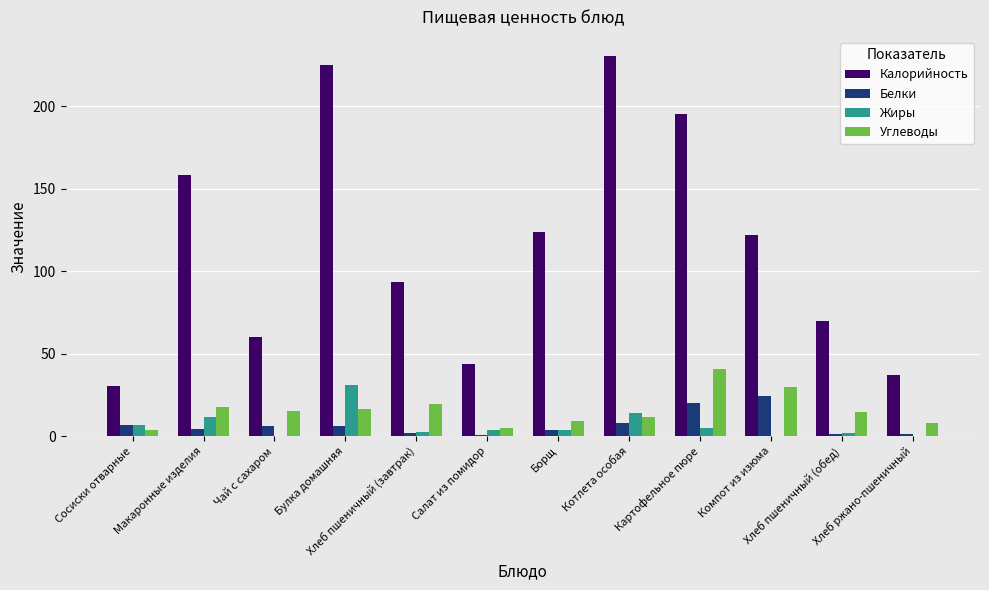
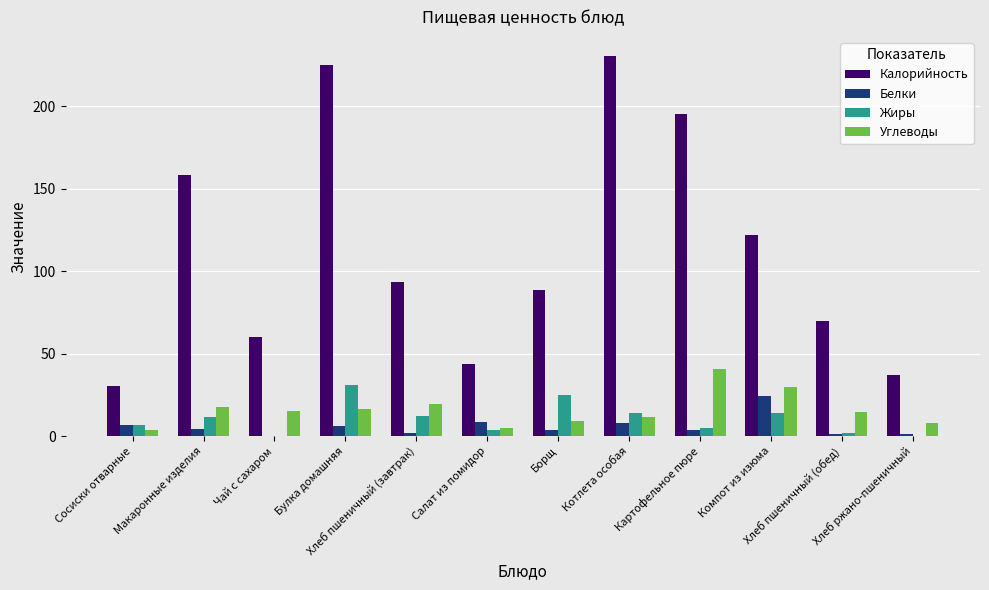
Белки, Чай с сахаром: 6 -> 0
Жиры, Хлеб пшеничный (завтрак): 2 -> 12
Белки, Салат из помидор: 1 -> 8
Калорийность, Борщ: 124 -> 89
Жиры, Борщ: 4 -> 25
Белки, Картофельное пюре: 20 -> 4
Жиры, Компот из изюма: 0 -> 14
